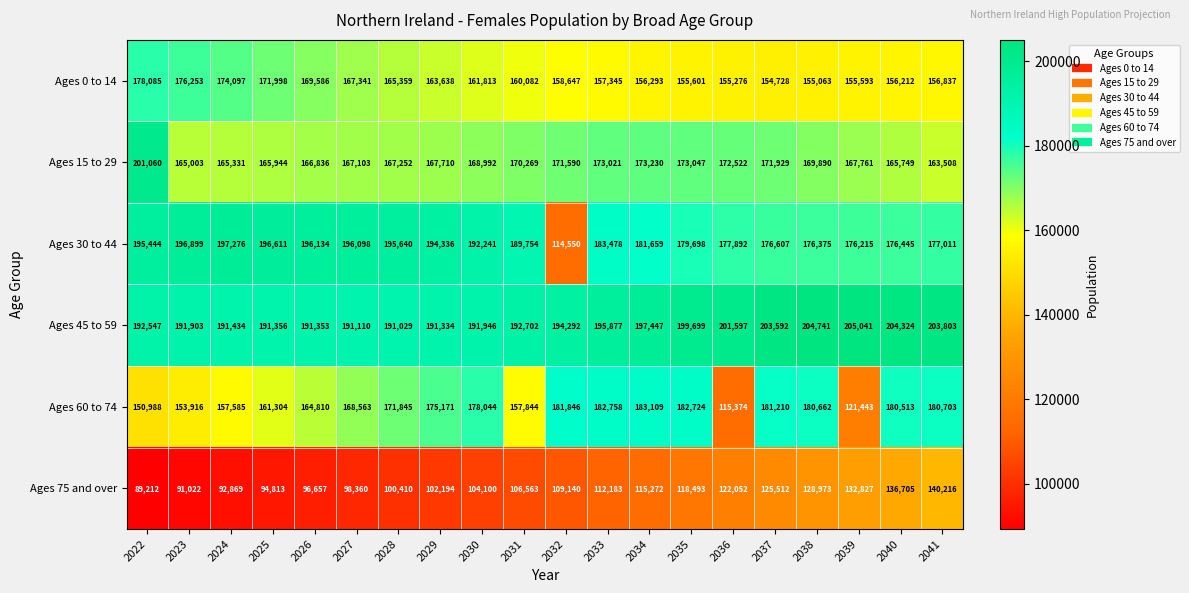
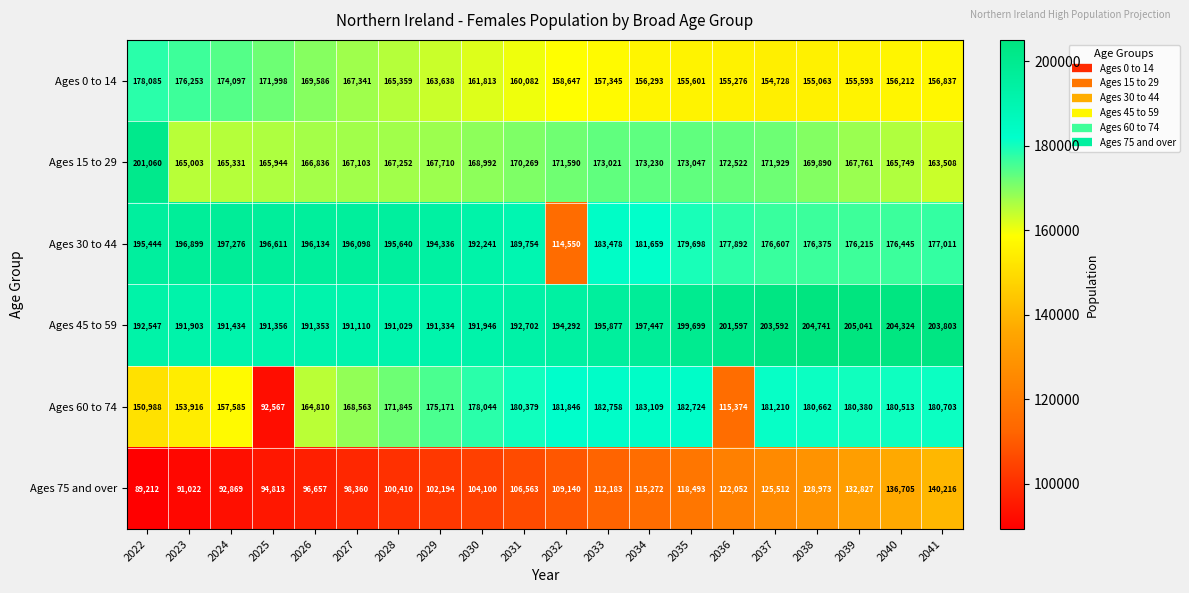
Ages 60 to 74, 2025: 161,304 -> 92,567
Ages 60 to 74, 2031: 157,844 -> 180,379
Ages 60 to 74, 2039: 121,443 -> 180,380
